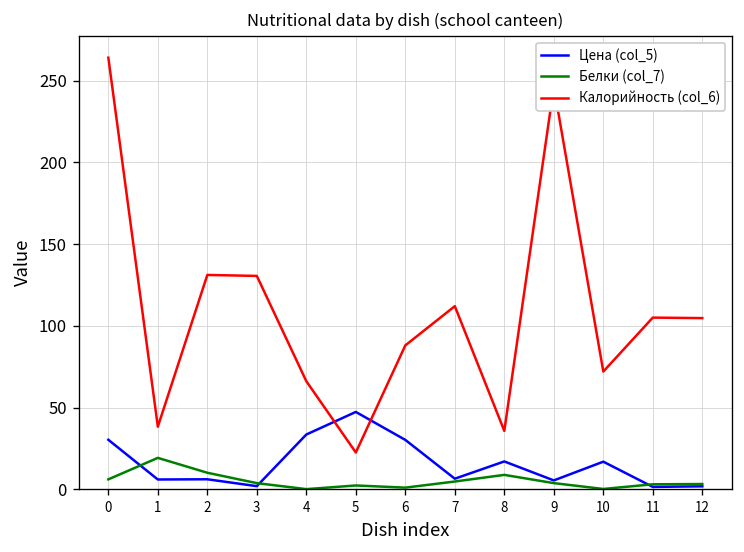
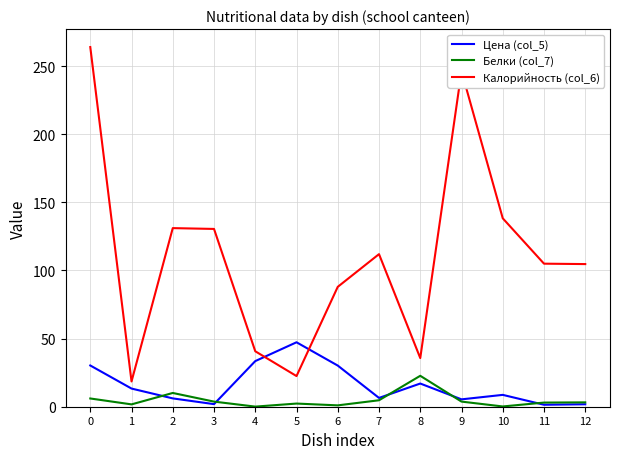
Цена (col_5), 1: 6 -> 13
Белки (col_7), 1: 19 -> 2
Калорийность (col_6), 1: 38 -> 19
Калорийность (col_6), 4: 66 -> 41
Белки (col_7), 8: 9 -> 23
Цена (col_5), 10: 17 -> 9
Калорийность (col_6), 10: 72 -> 138
